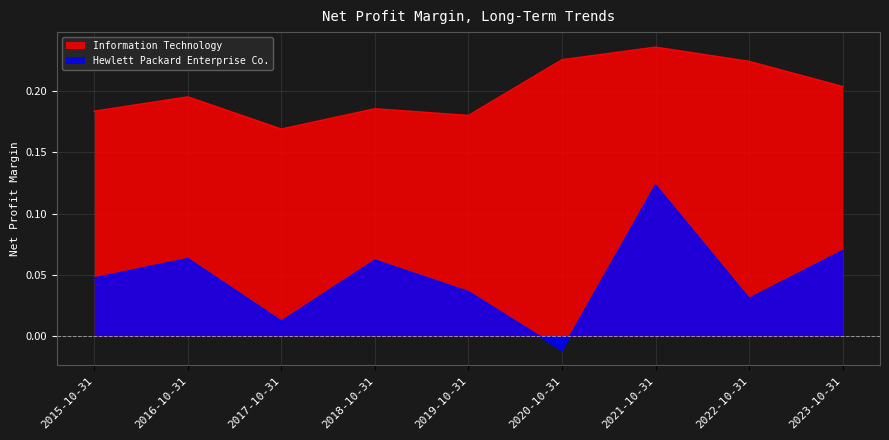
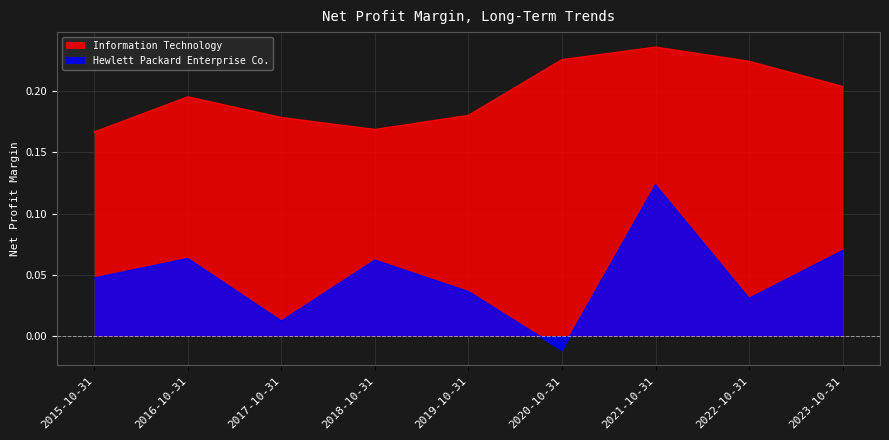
Information Technology, 2015-10-31: 0.184 -> 0.167
Information Technology, 2017-10-31: 0.169 -> 0.179
Information Technology, 2018-10-31: 0.186 -> 0.169
